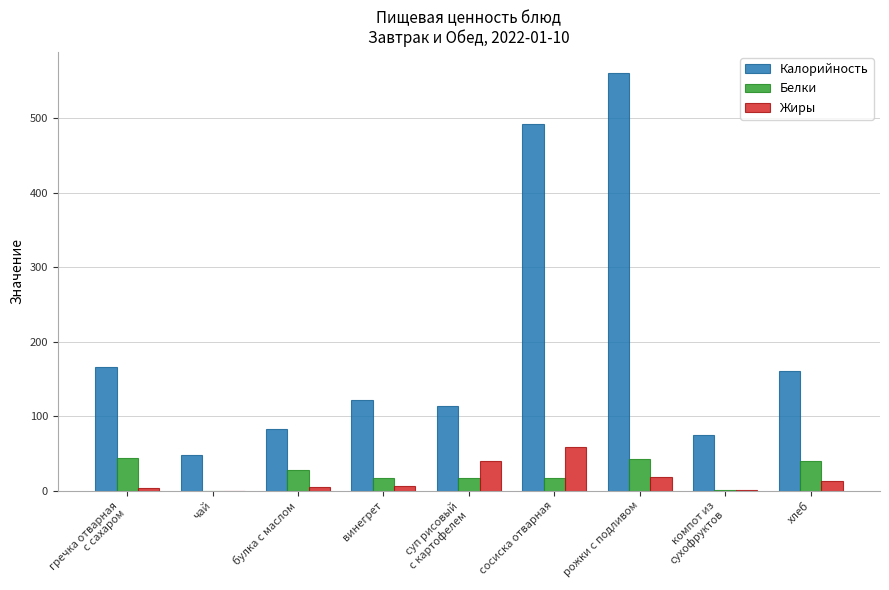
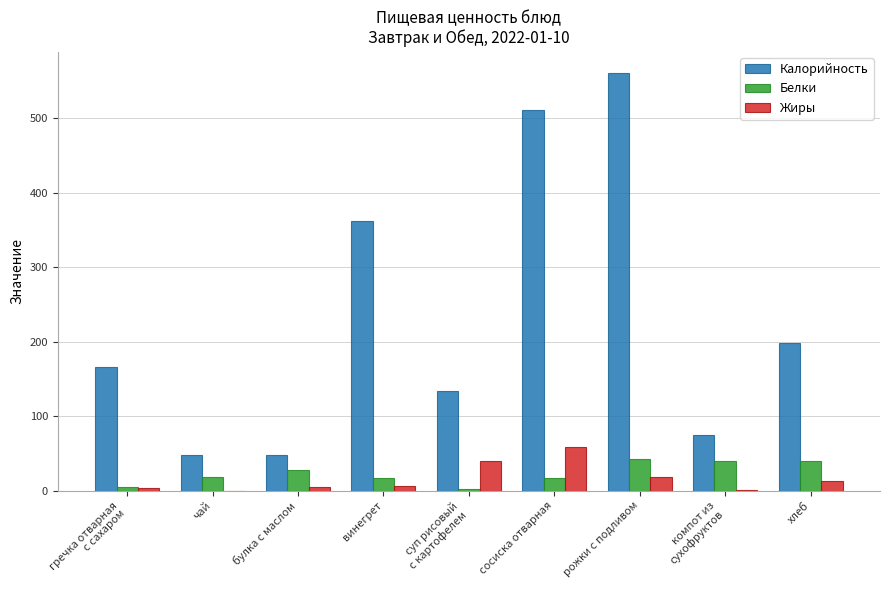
Белки, гречка отварная с сахаром: 40 -> 10
Белки, чай: 0 -> 20
Калорийность, булка с маслом: 80 -> 50
Калорийность, винегрет: 120 -> 360
Калорийность, суп рисовый с картофелем: 110 -> 130
Белки, суп рисовый с картофелем: 20 -> 0
Калорийность, сосиска отварная: 490 -> 510
Белки, компот из сухофруктов: 0 -> 40
Калорийность, хлеб: 160 -> 200
